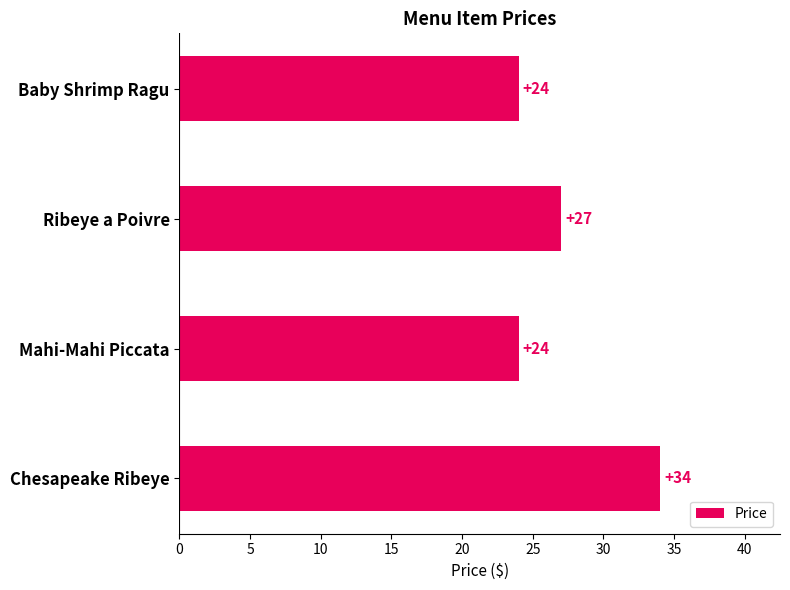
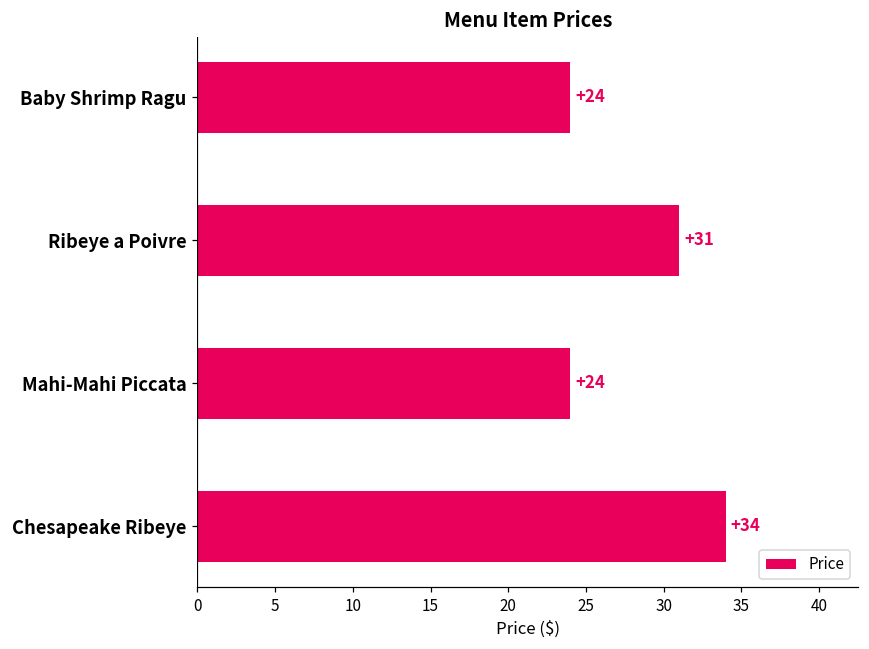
Ribeye a Poivre: +27 -> +31
